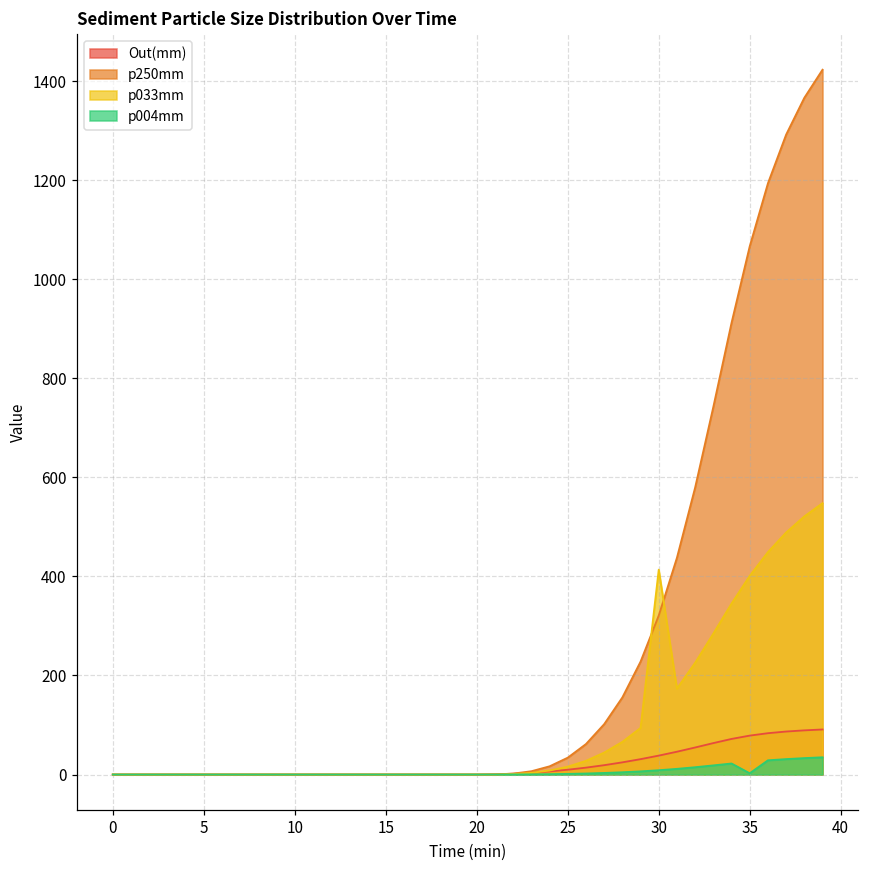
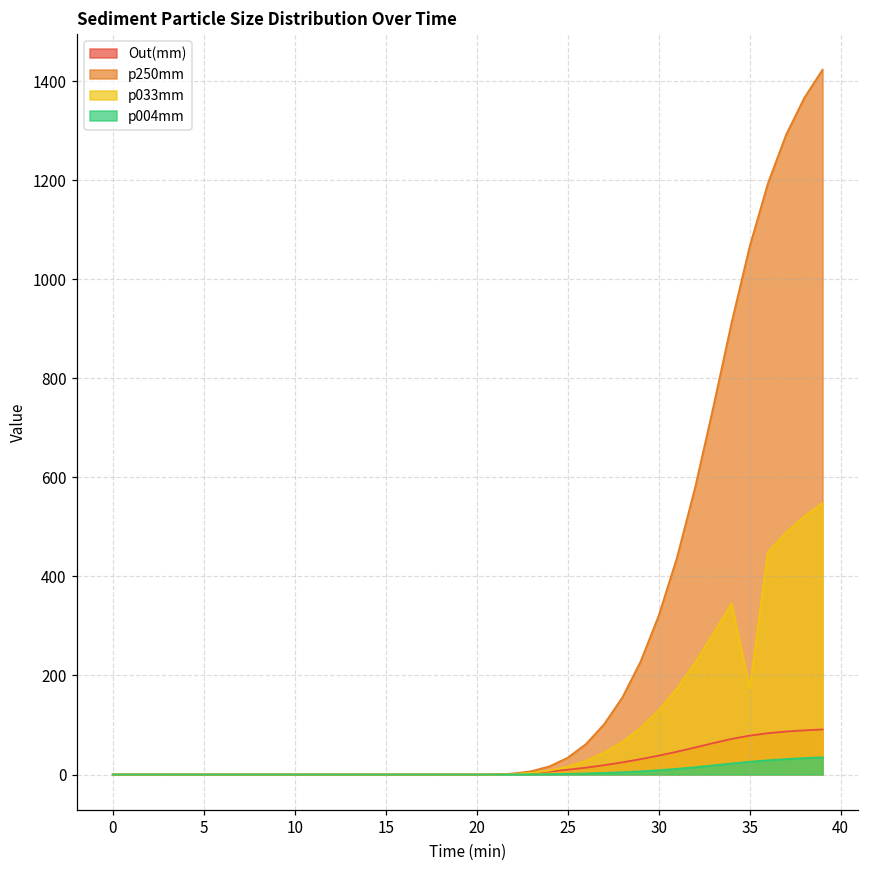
p033mm, 30: 410 -> 130
p033mm, 35: 400 -> 170
p004mm, 35: 0 -> 30
